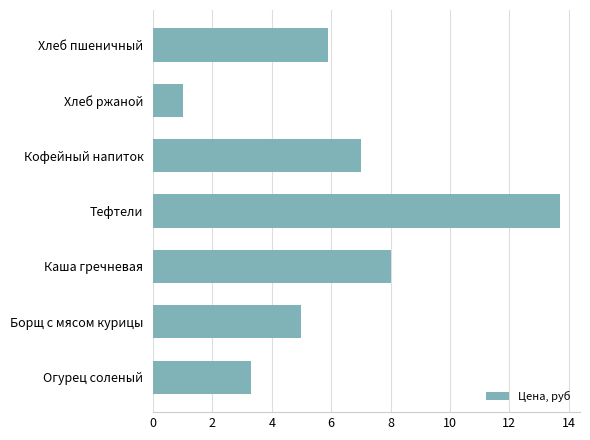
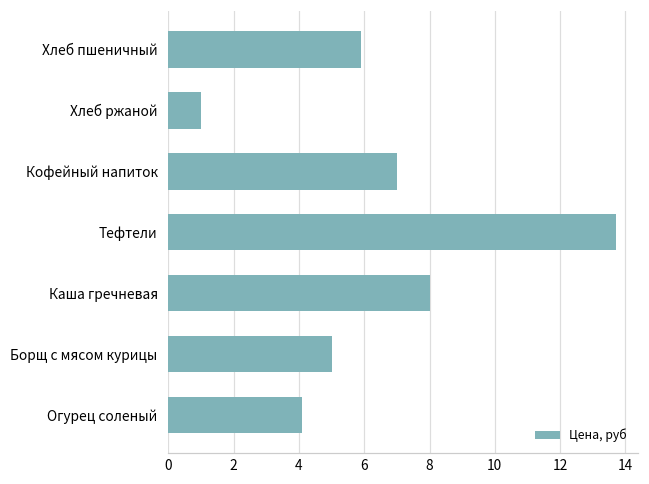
Огурец соленый: 3.3 -> 4.1
